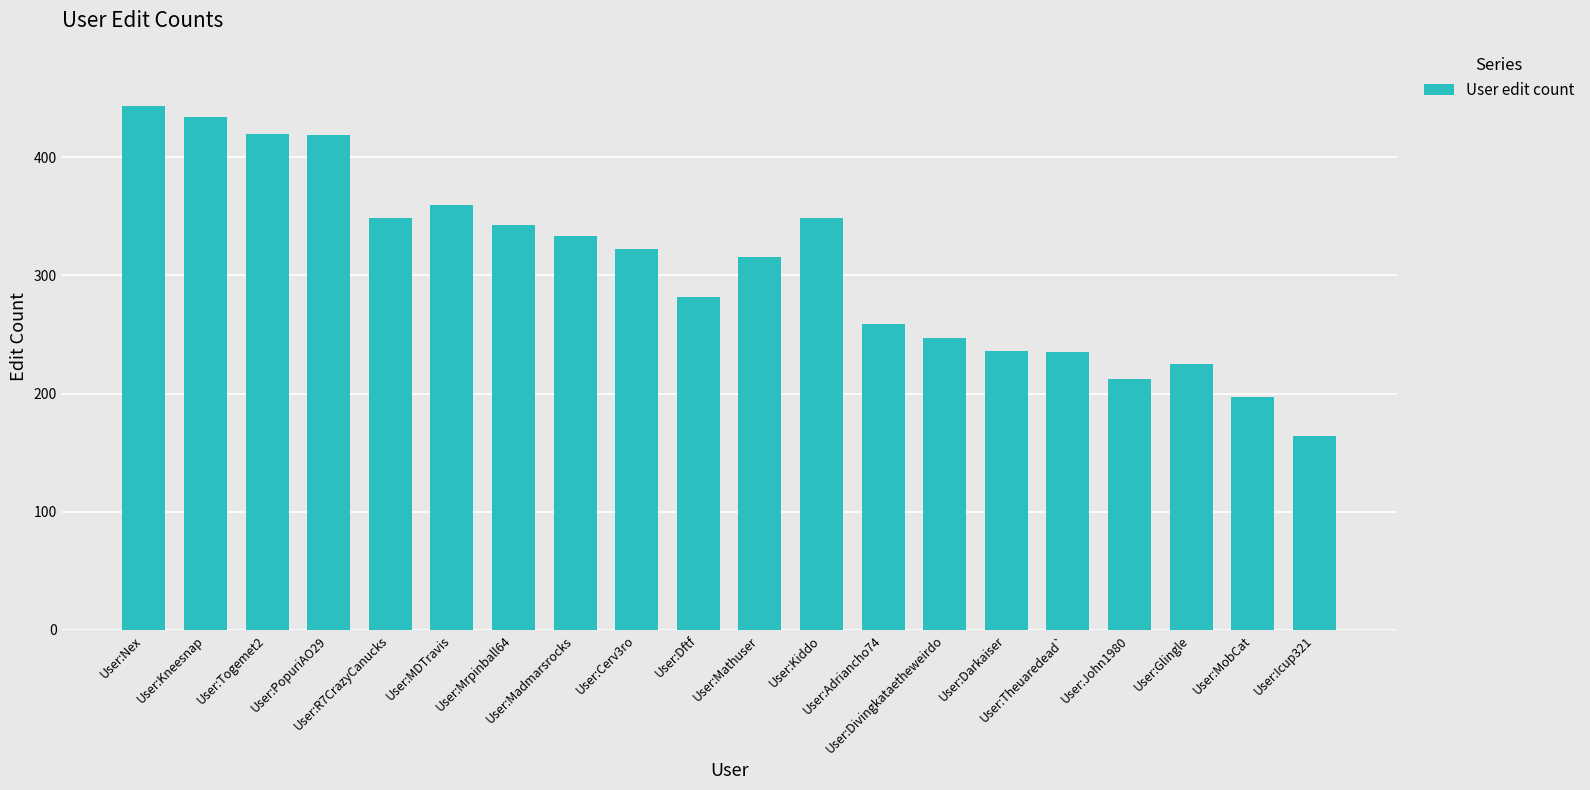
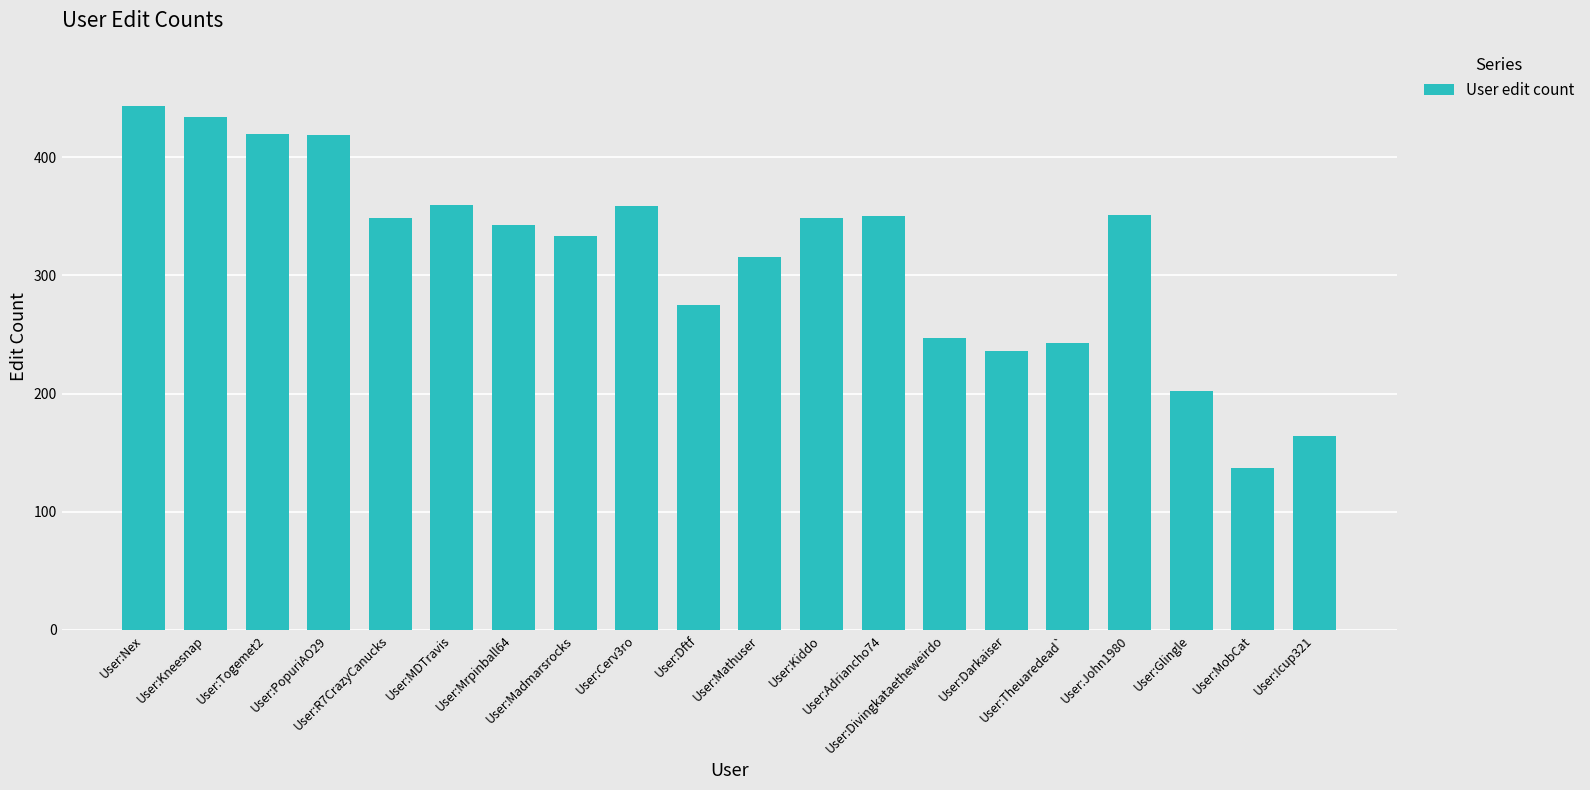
User:Cerv3ro: 322 -> 359
User:Dftf: 282 -> 275
User:Adriancho74: 259 -> 350
User:Theuaredead`: 235 -> 243
User:John1980: 212 -> 351
User:Glingle: 225 -> 202
User:MobCat: 197 -> 137
